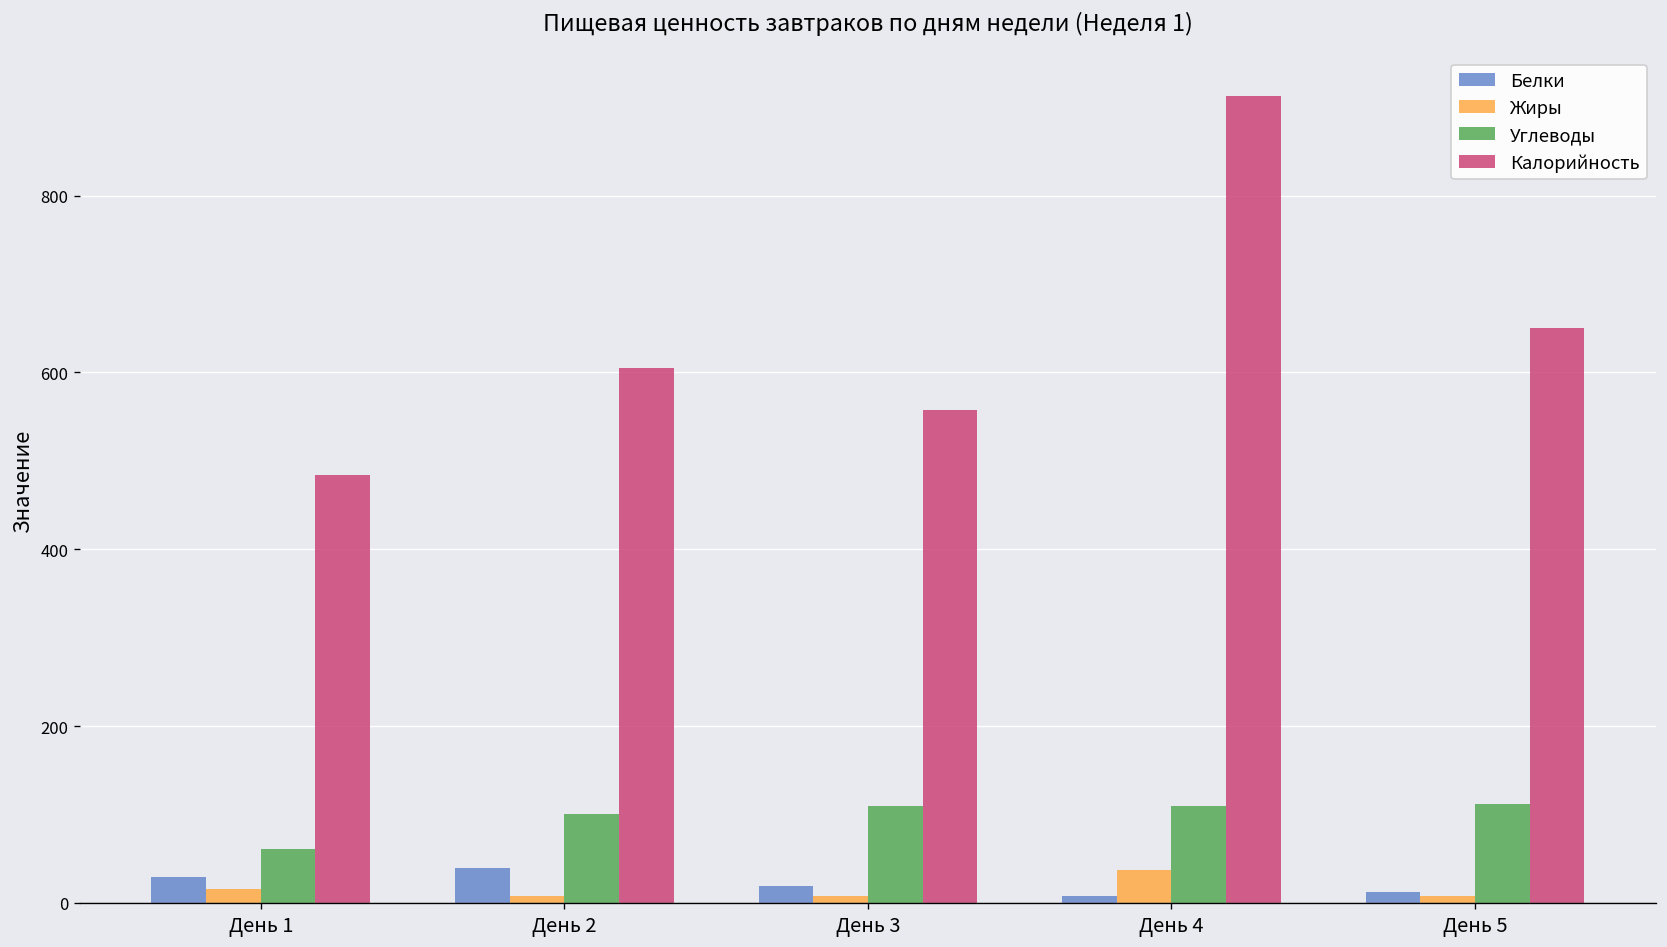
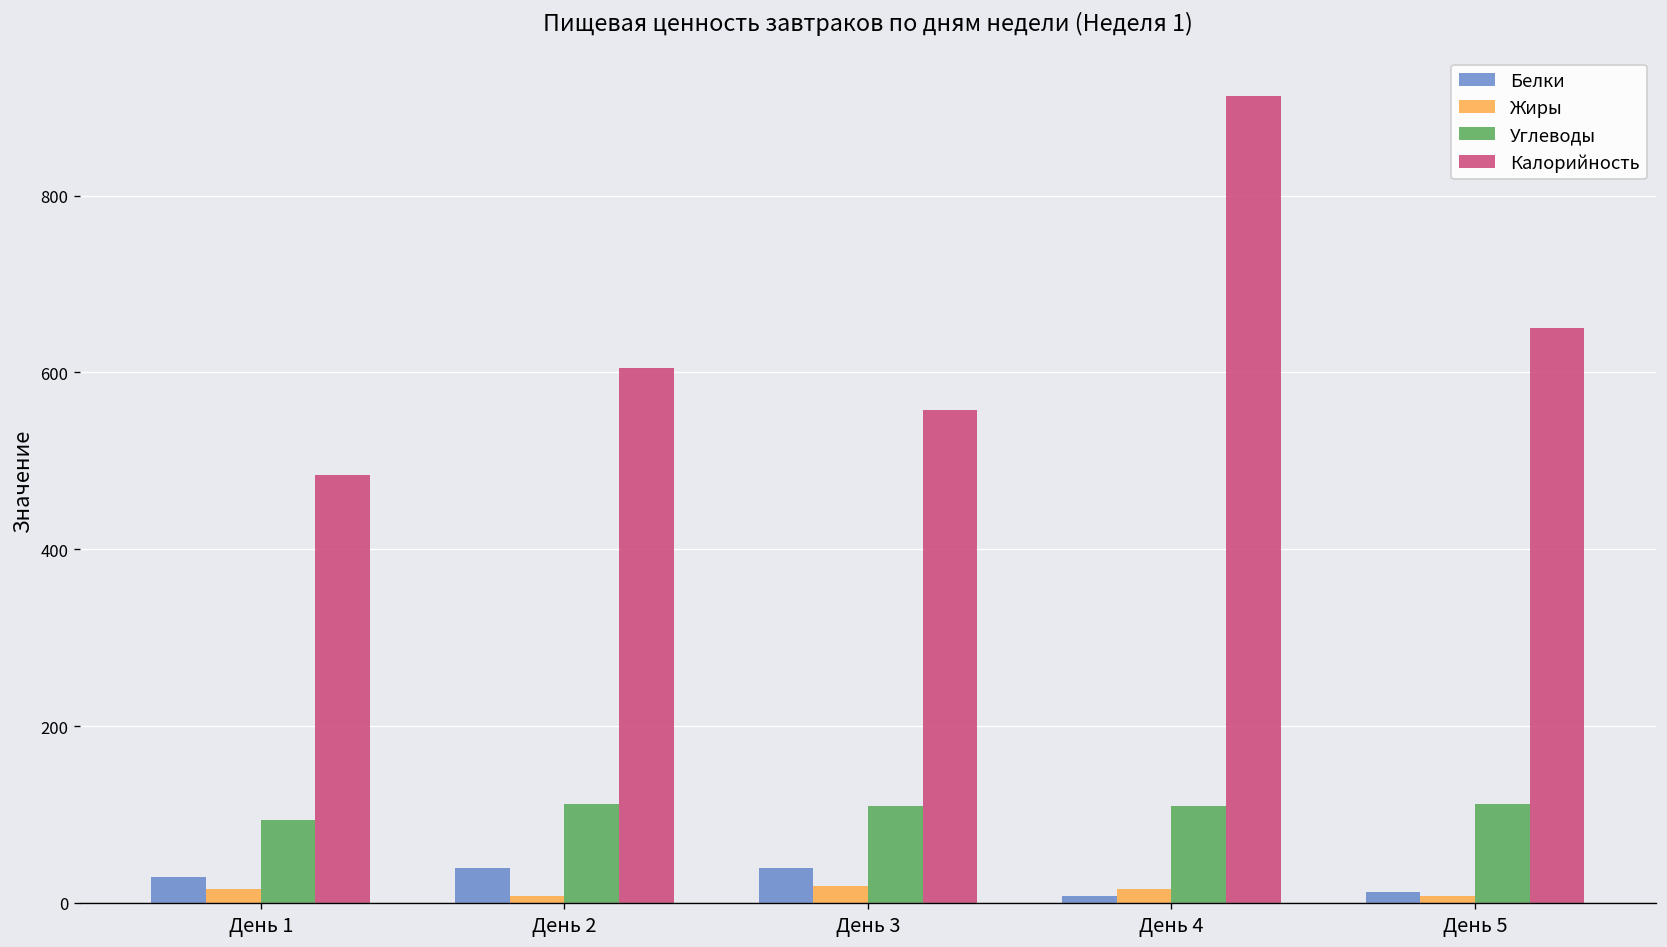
Углеводы, День 1: 60 -> 90
Углеводы, День 2: 100 -> 110
Белки, День 3: 20 -> 40
Жиры, День 3: 10 -> 20
Жиры, День 4: 40 -> 20
